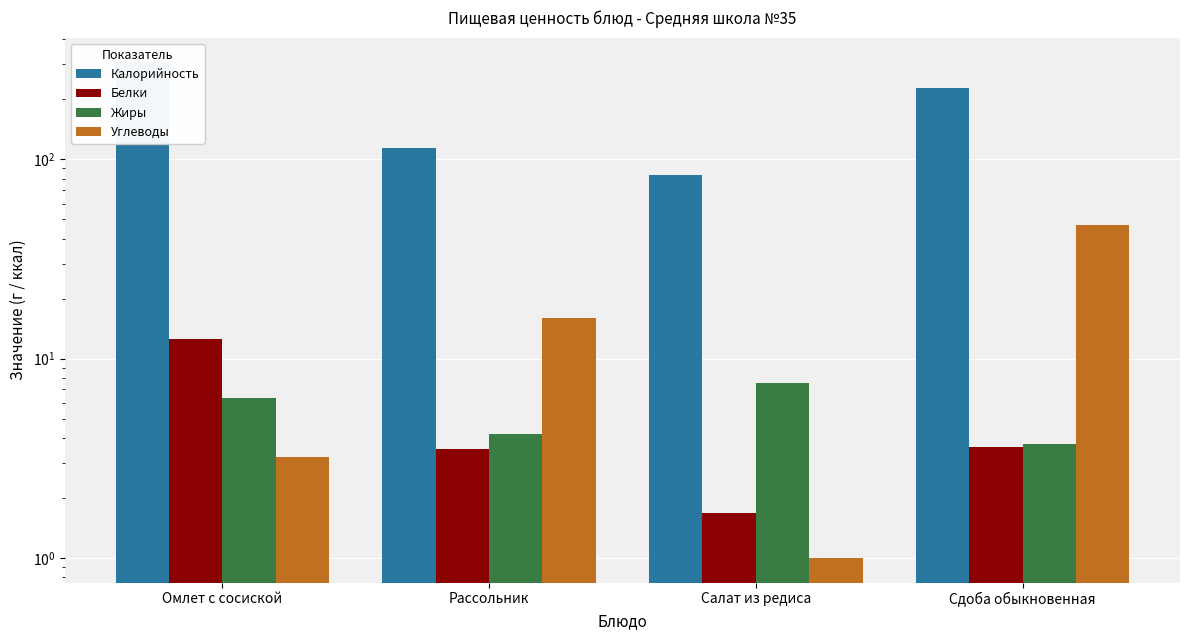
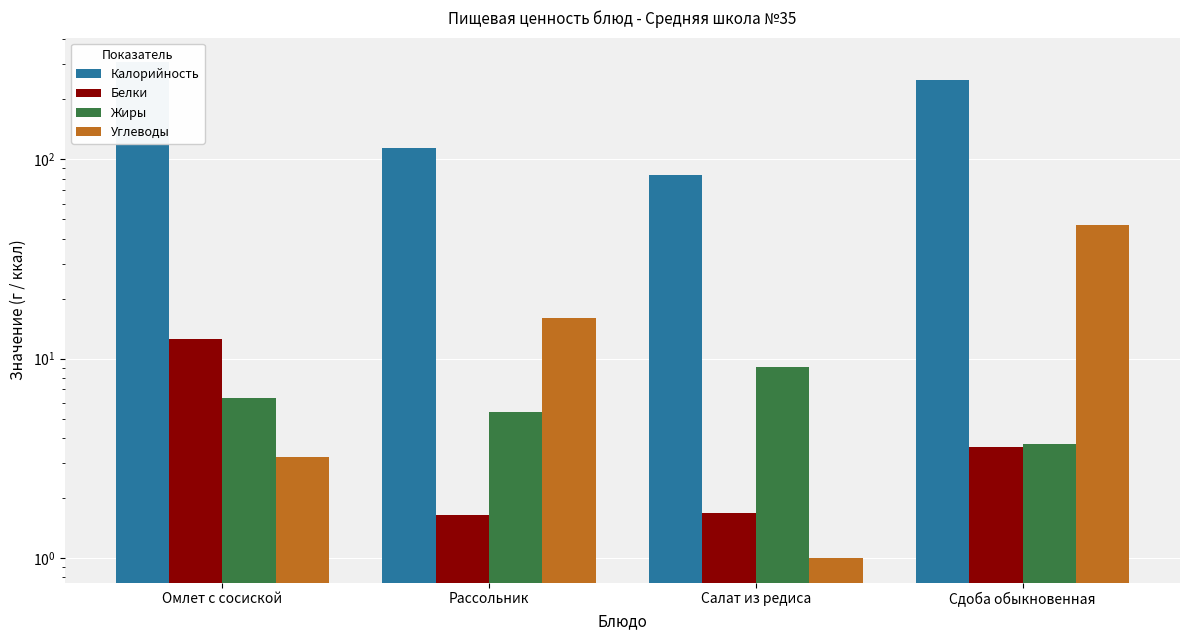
Белки, Рассольник: 3.5 -> 1.6
Жиры, Рассольник: 4.2 -> 5.4
Жиры, Салат из редиса: 7.6 -> 9
Калорийность, Сдоба обыкновенная: 230 -> 250
